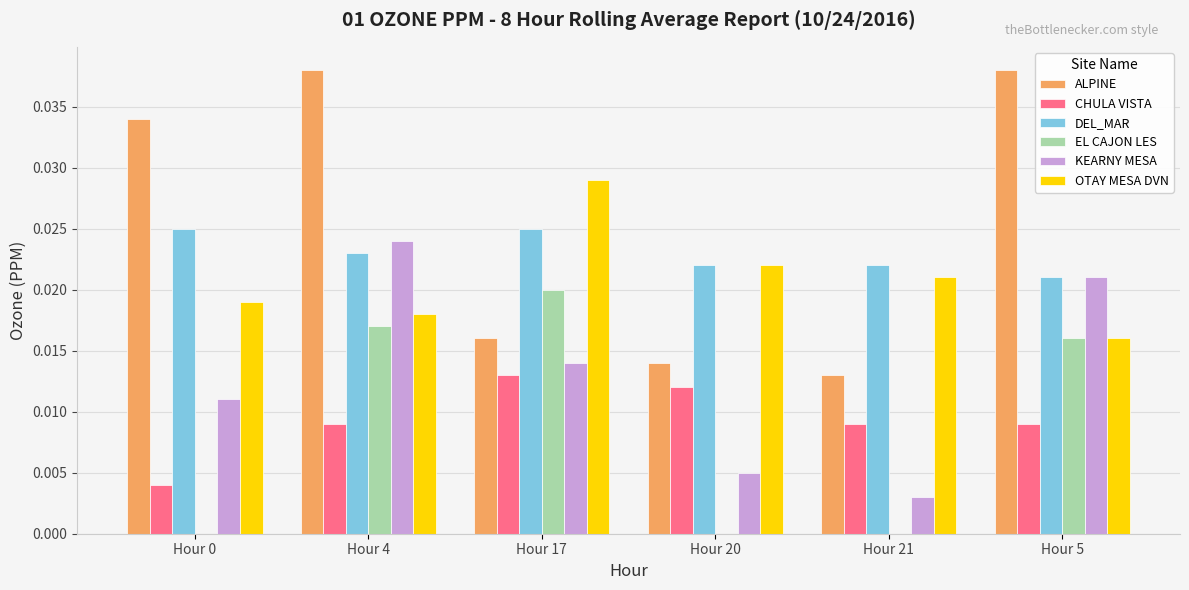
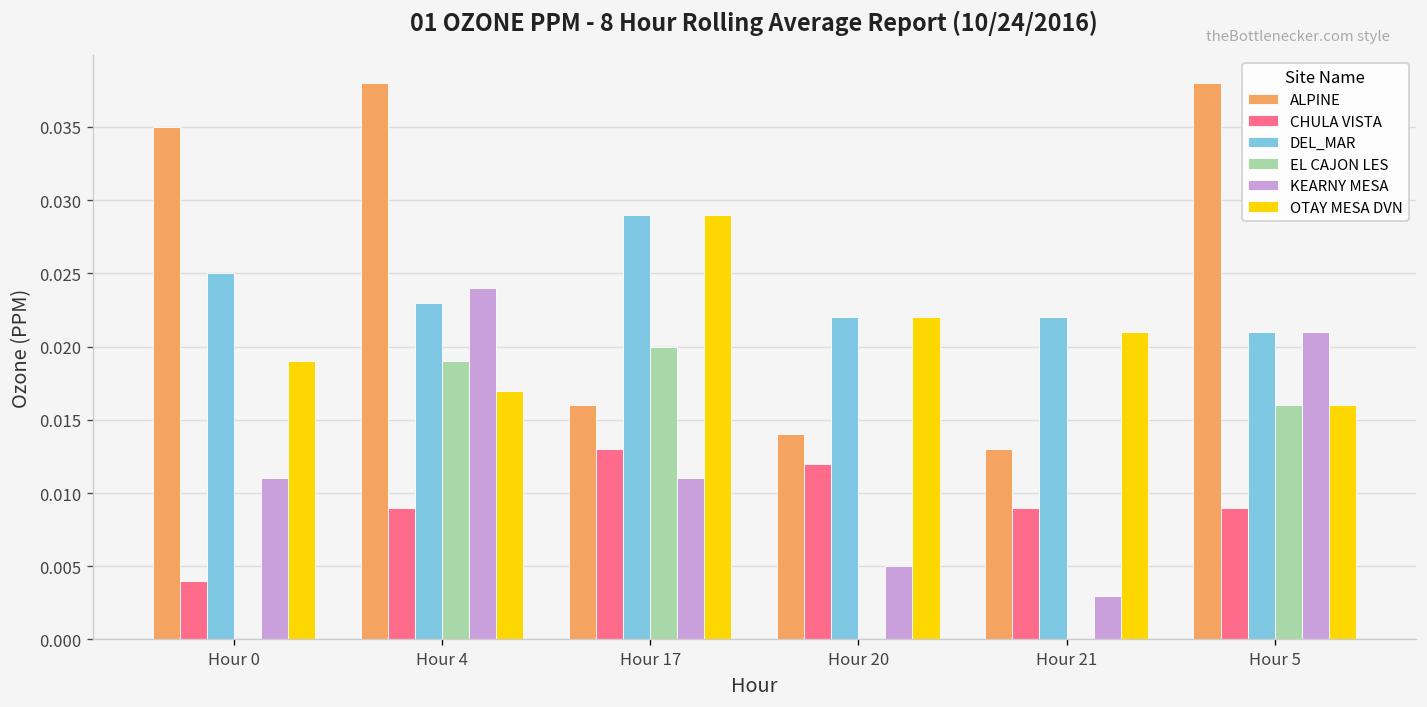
ALPINE, Hour 0: 0.034 -> 0.035
EL CAJON LES, Hour 4: 0.017 -> 0.019
OTAY MESA DVN, Hour 4: 0.018 -> 0.017
DEL_MAR, Hour 17: 0.025 -> 0.029
KEARNY MESA, Hour 17: 0.014 -> 0.011
